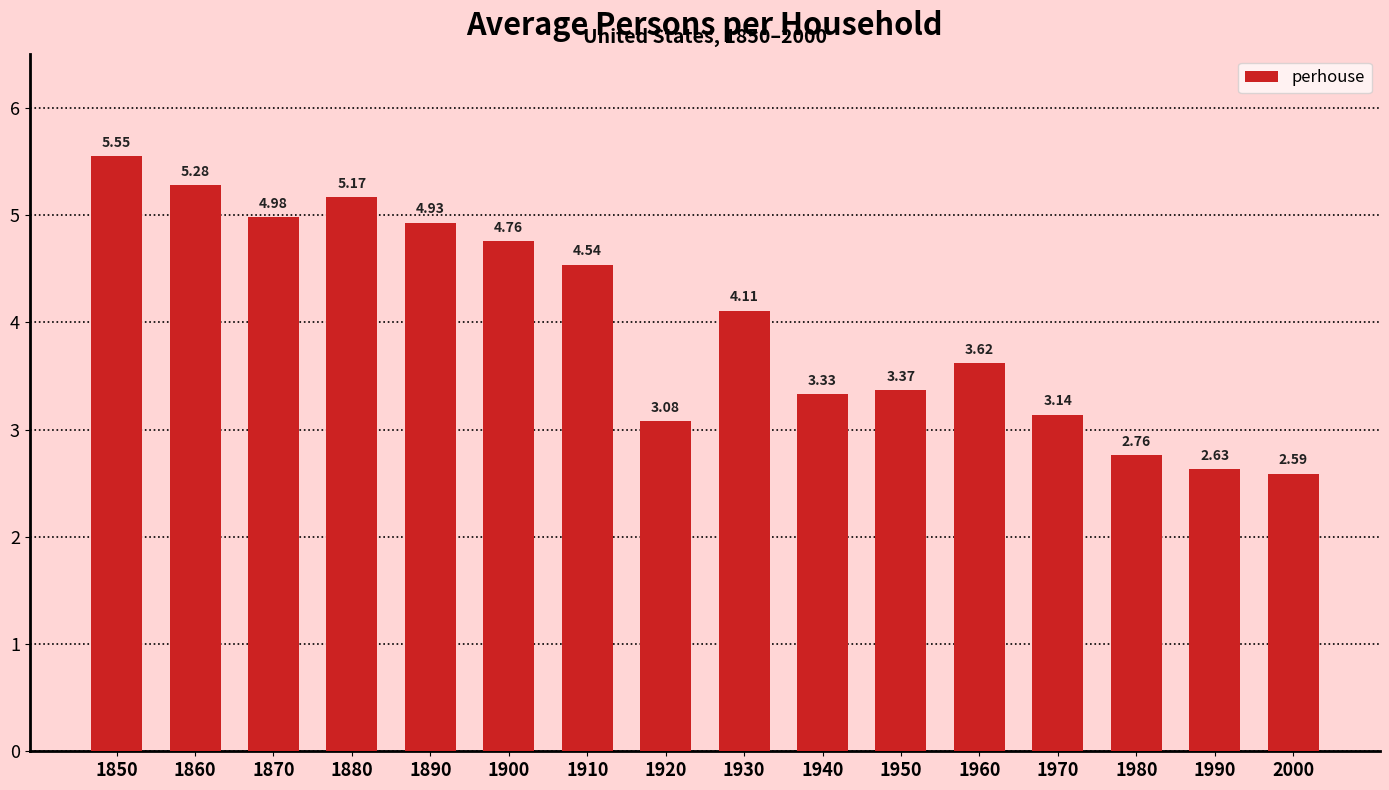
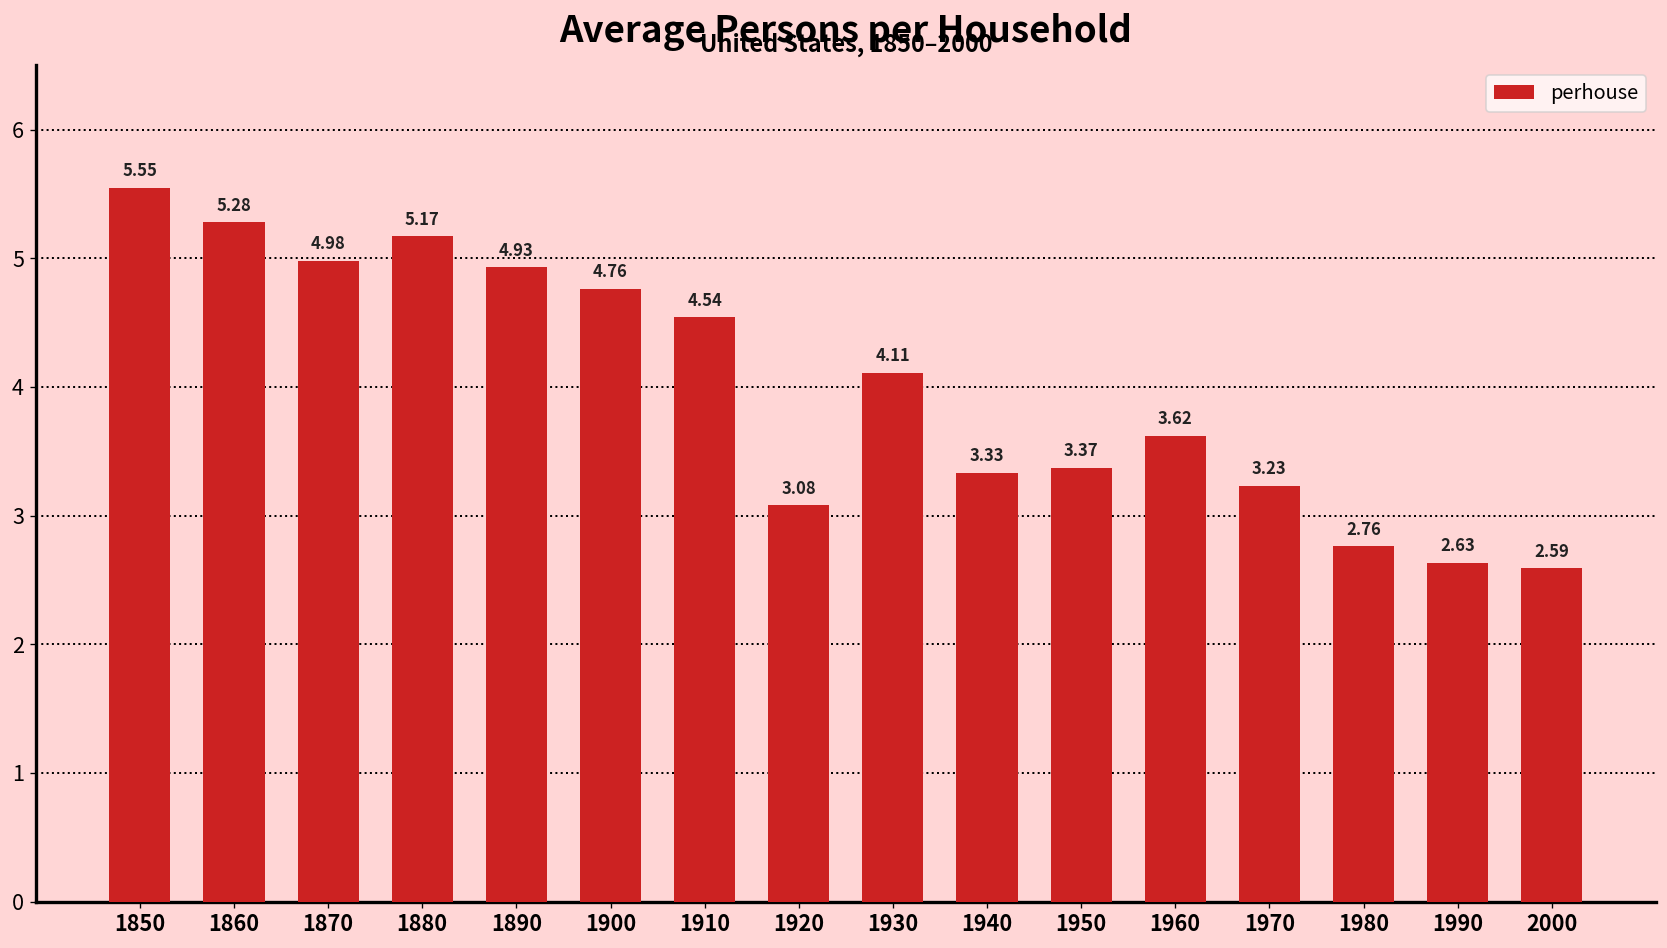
1970: 3.14 -> 3.23
